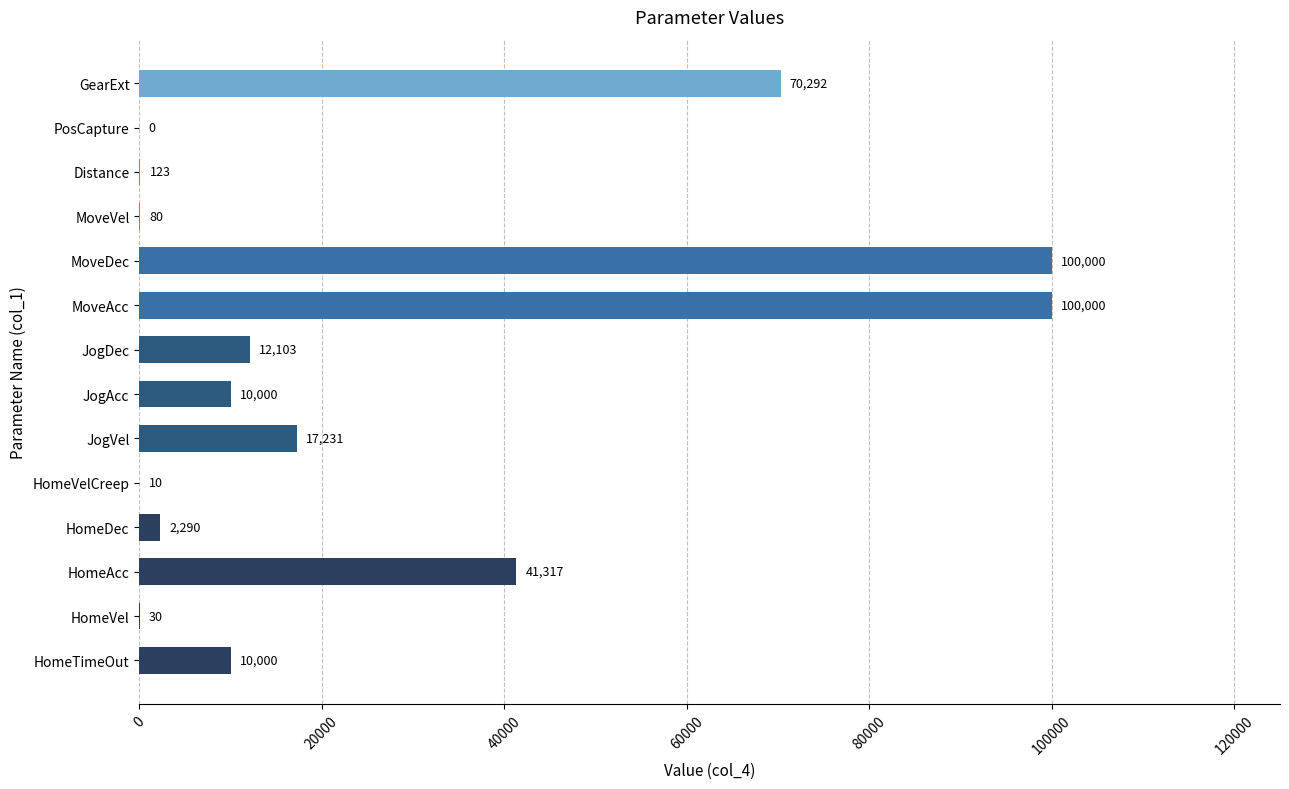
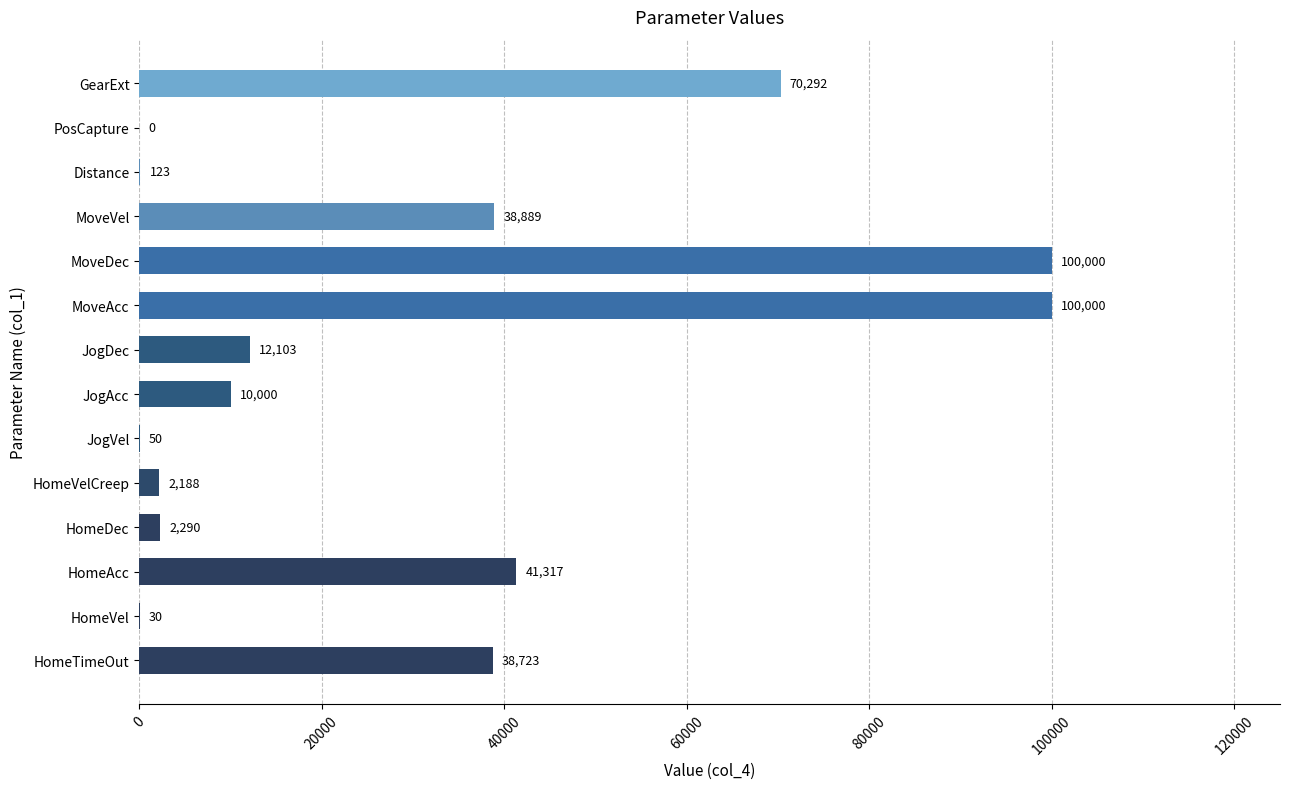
MoveVel: 80 -> 38,889
JogVel: 17,231 -> 50
HomeVelCreep: 10 -> 2,188
HomeTimeOut: 10,000 -> 38,723
